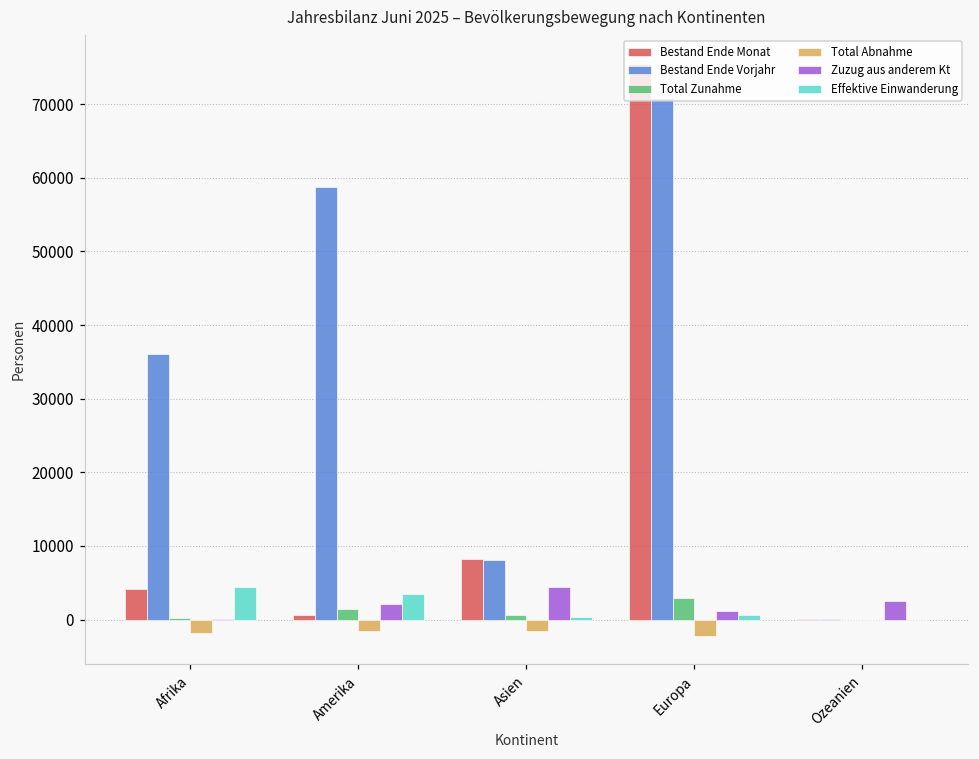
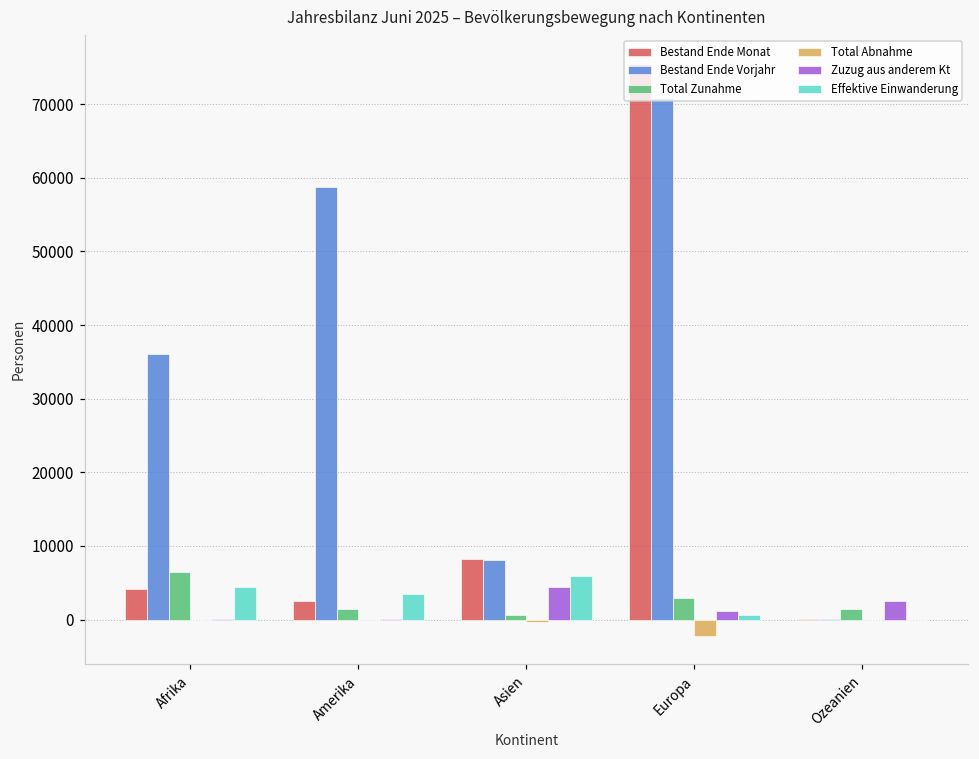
Total Zunahme, Afrika: 0 -> 6000
Total Abnahme, Afrika: -2000 -> 0
Bestand Ende Monat, Amerika: 1000 -> 3000
Total Abnahme, Amerika: -2000 -> 0
Zuzug aus anderem Kt, Amerika: 2000 -> 0
Total Abnahme, Asien: -2000 -> 0
Effektive Einwanderung, Asien: 0 -> 6000
Total Zunahme, Ozeanien: 0 -> 1000
